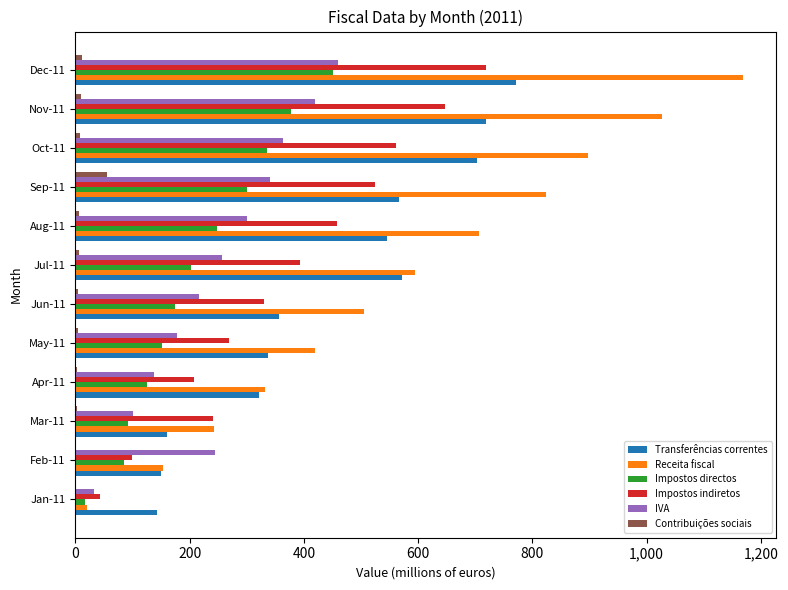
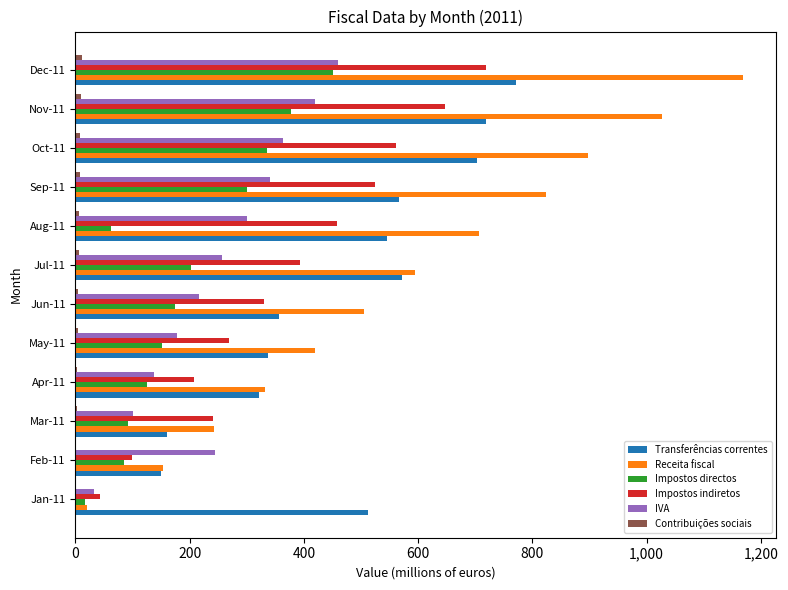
Contribuições sociais, Sep-11: 60 -> 10
Impostos directos, Aug-11: 250 -> 60
Transferências correntes, Jan-11: 140 -> 510
